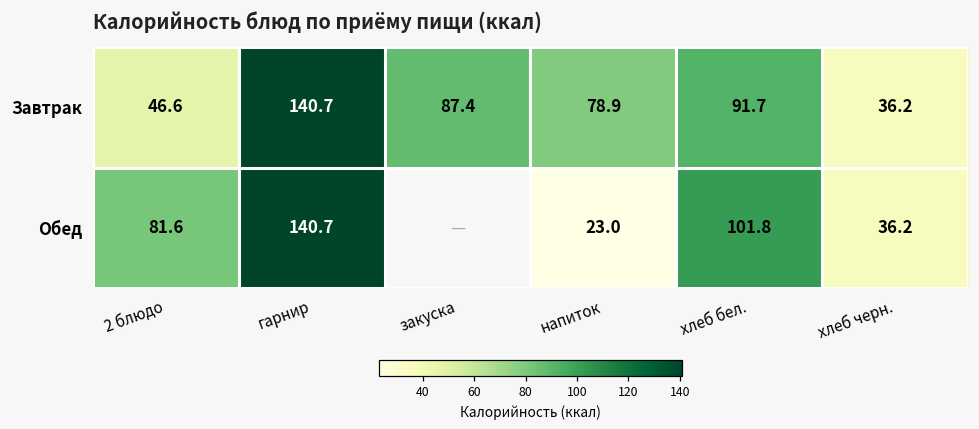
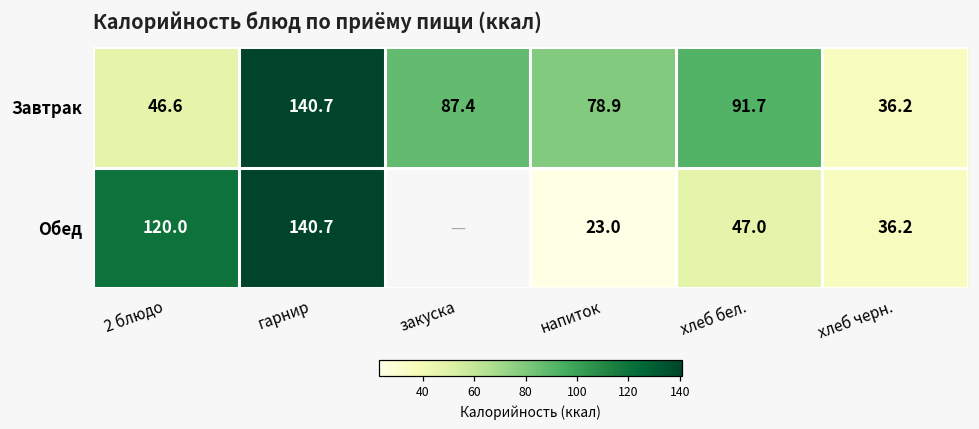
Обед, 2 блюдо: 81.6 -> 120.0
Обед, хлеб бел.: 101.8 -> 47.0
